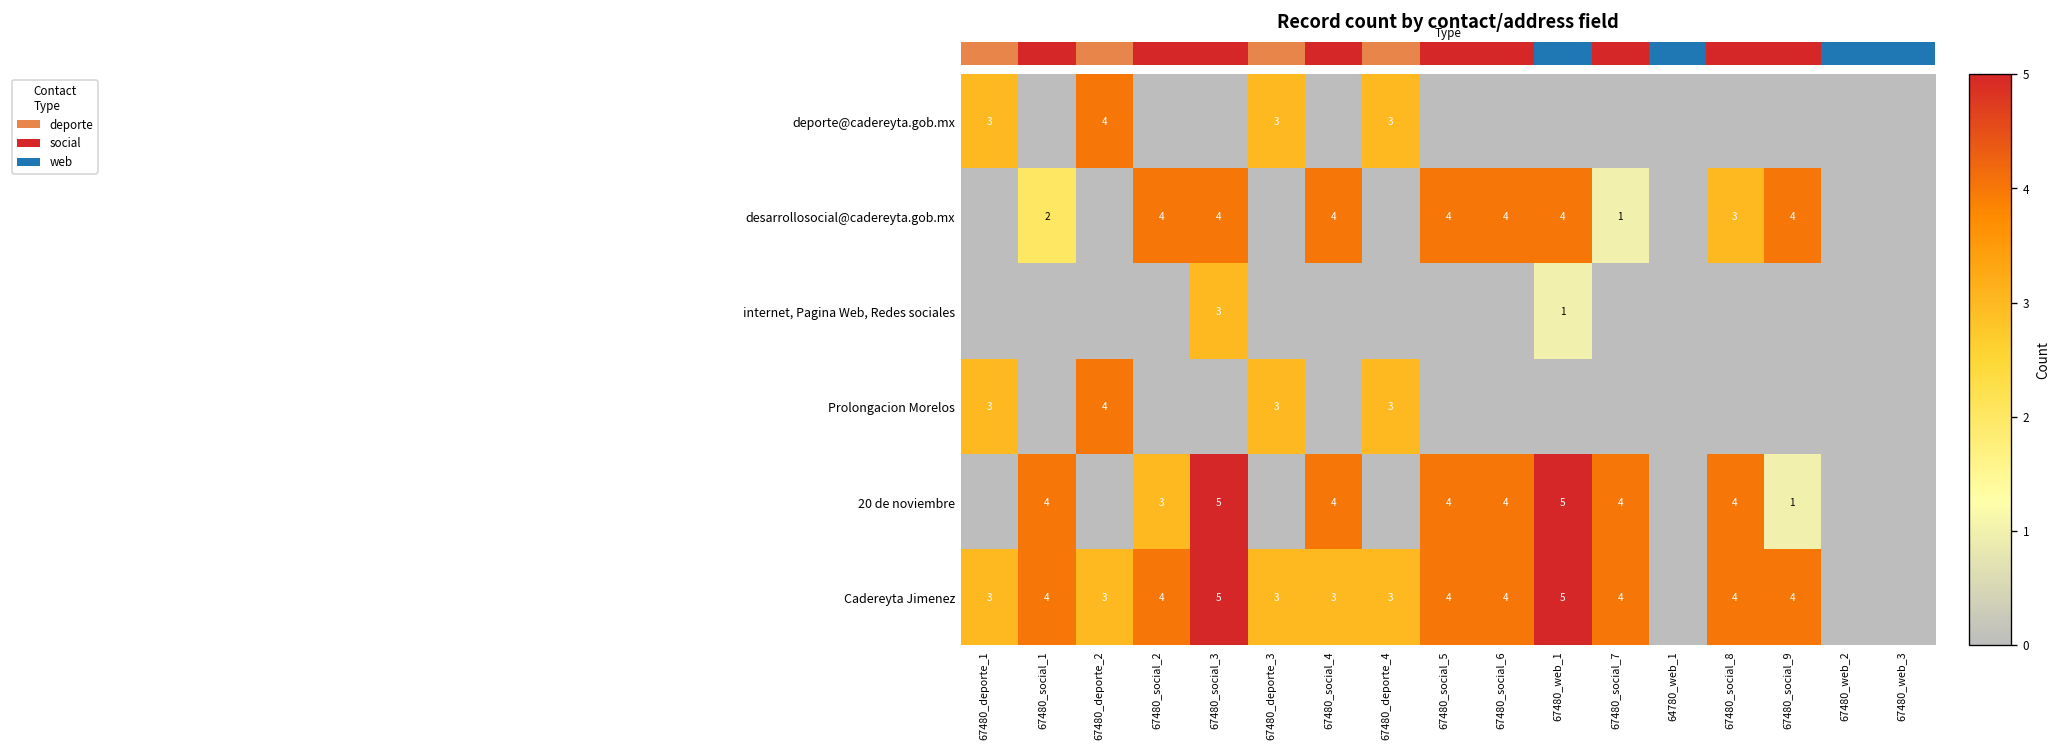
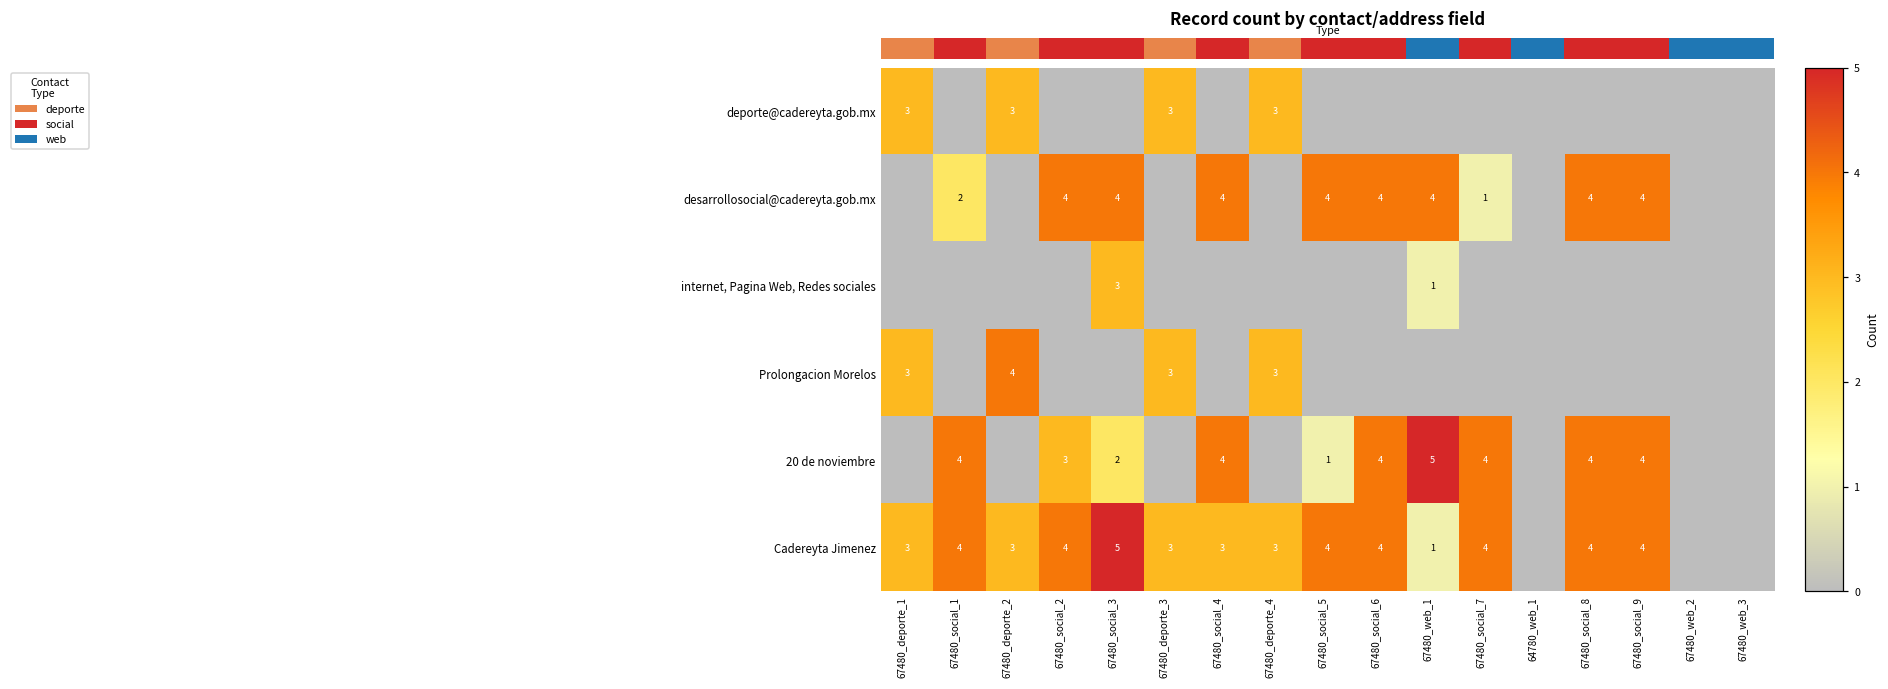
Record count by contact/address field, deporte@cadereyta.gob.mx, 67480_deporte_2: 4 -> 3
Record count by contact/address field, desarrollosocial@cadereyta.gob.mx, 67480_social_8: 3 -> 4
Record count by contact/address field, 20 de noviembre, 67480_social_3: 5 -> 2
Record count by contact/address field, 20 de noviembre, 67480_social_5: 4 -> 1
Record count by contact/address field, 20 de noviembre, 67480_social_9: 1 -> 4
Record count by contact/address field, Cadereyta Jimenez, 67480_web_1: 5 -> 1
